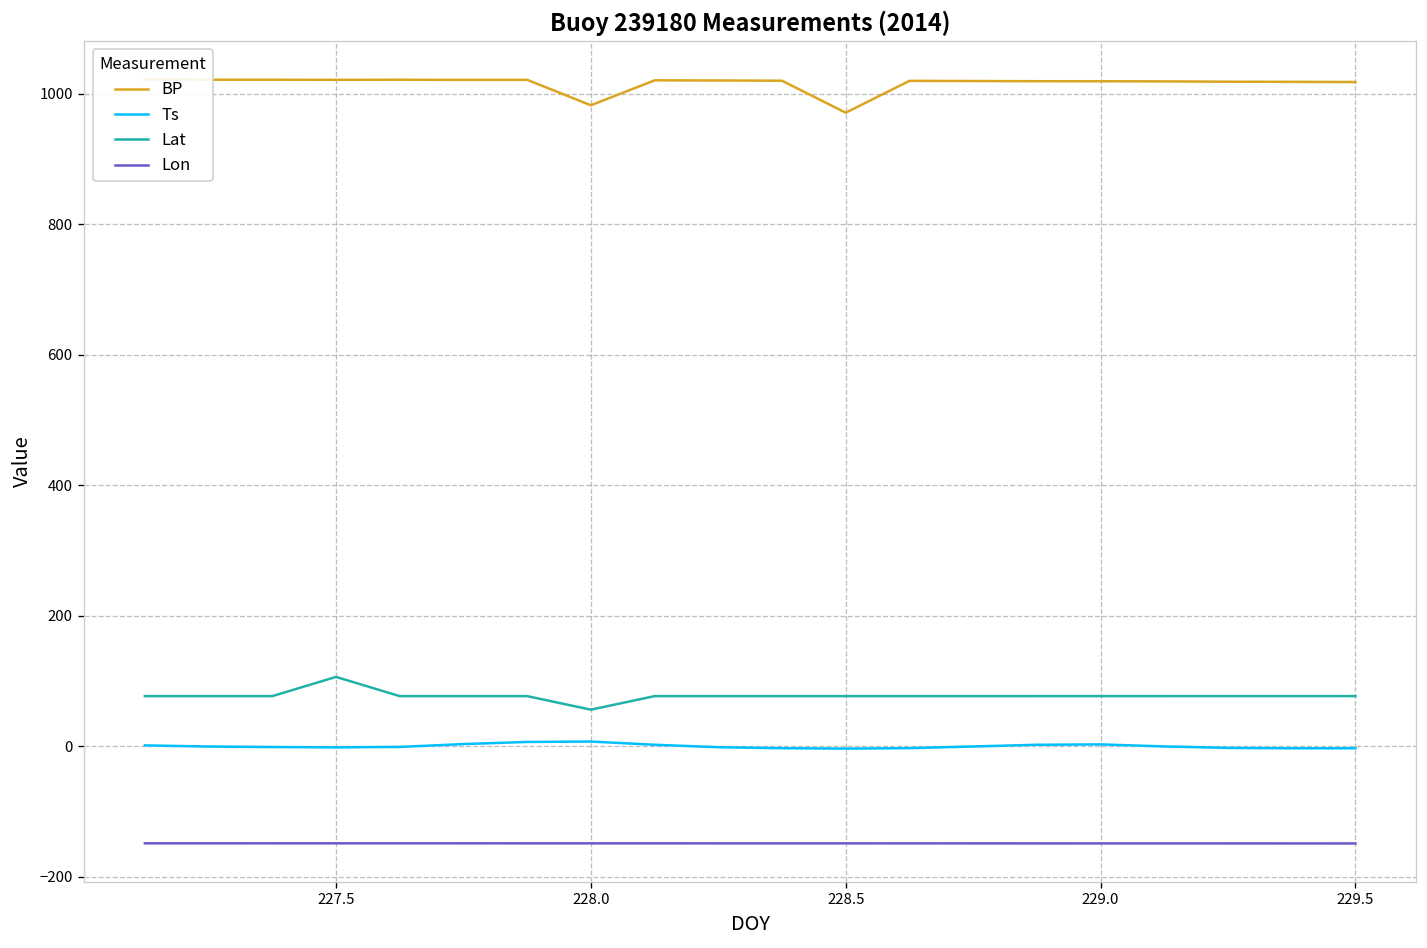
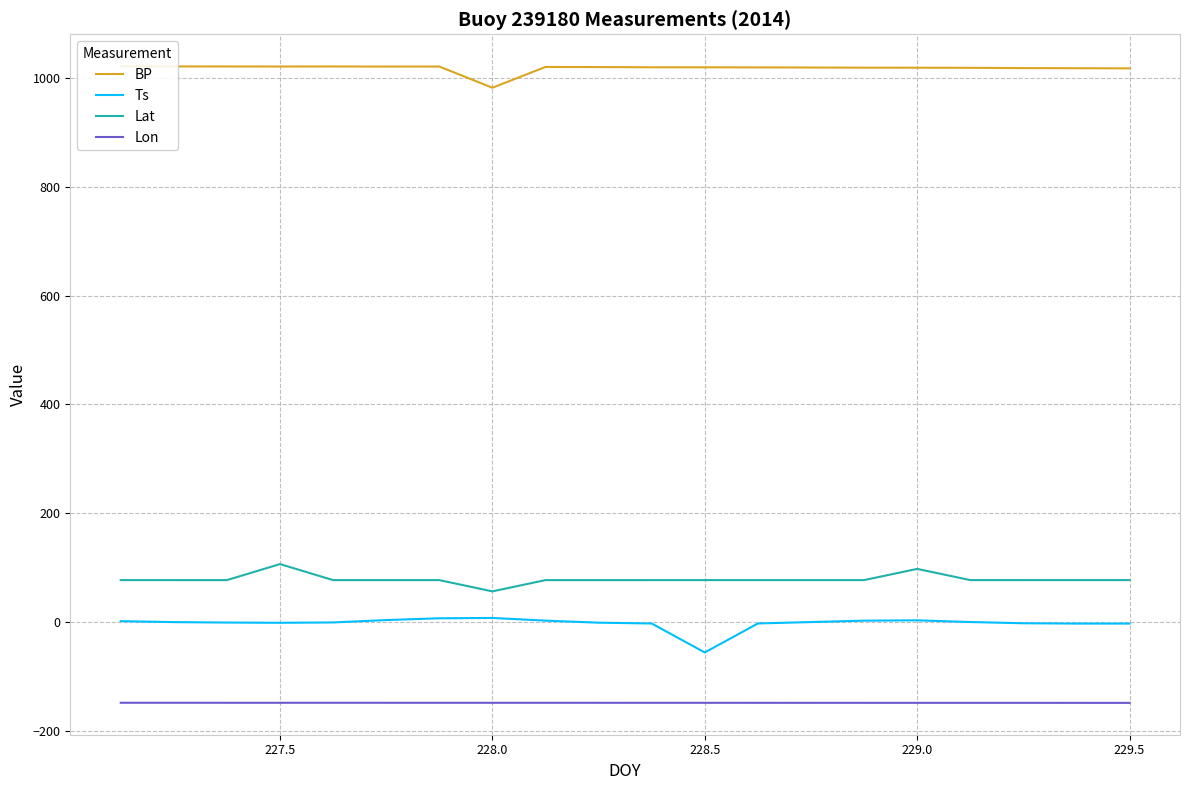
BP, 228.5: 970 -> 1020
Ts, 228.5: 0 -> -60
Lat, 229.0: 80 -> 100
